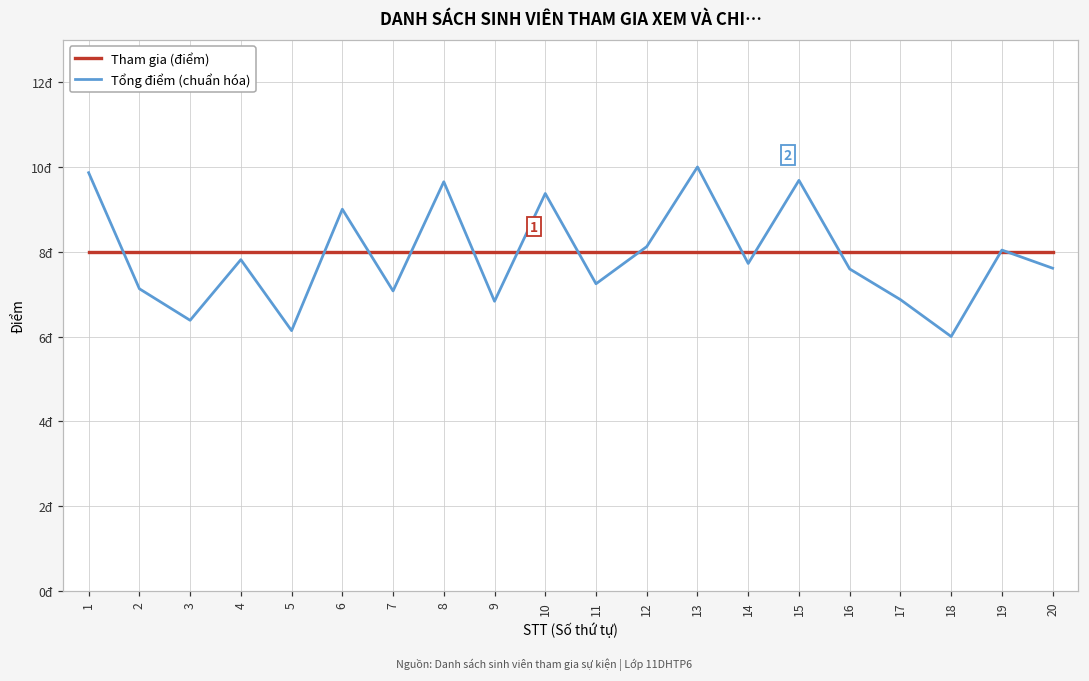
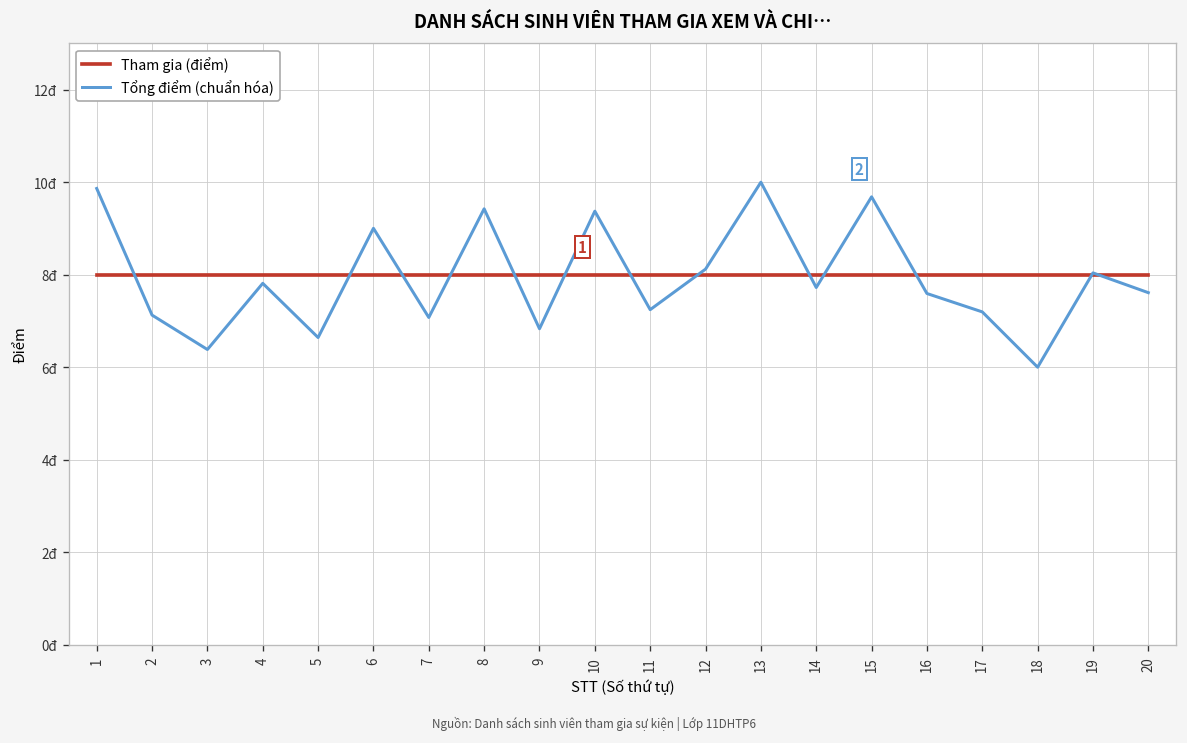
Tổng điểm (chuẩn hóa), 5: 6.1đ -> 6.6đ
Tổng điểm (chuẩn hóa), 8: 9.7đ -> 9.4đ
Tổng điểm (chuẩn hóa), 17: 6.9đ -> 7.2đ
